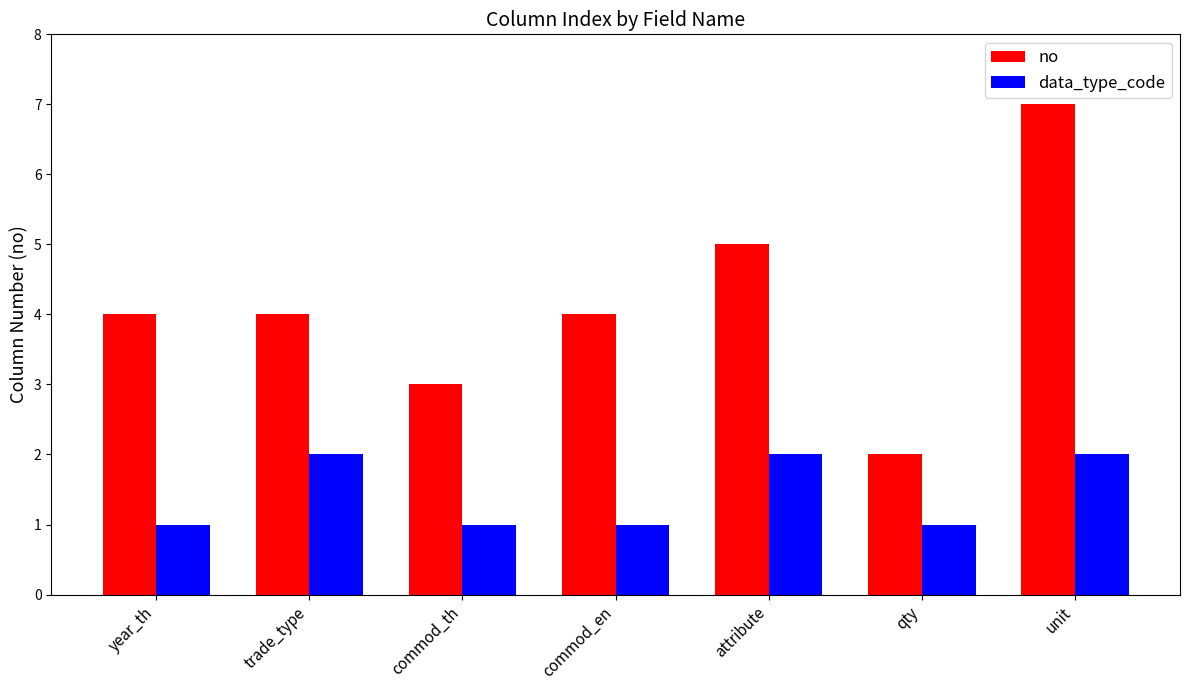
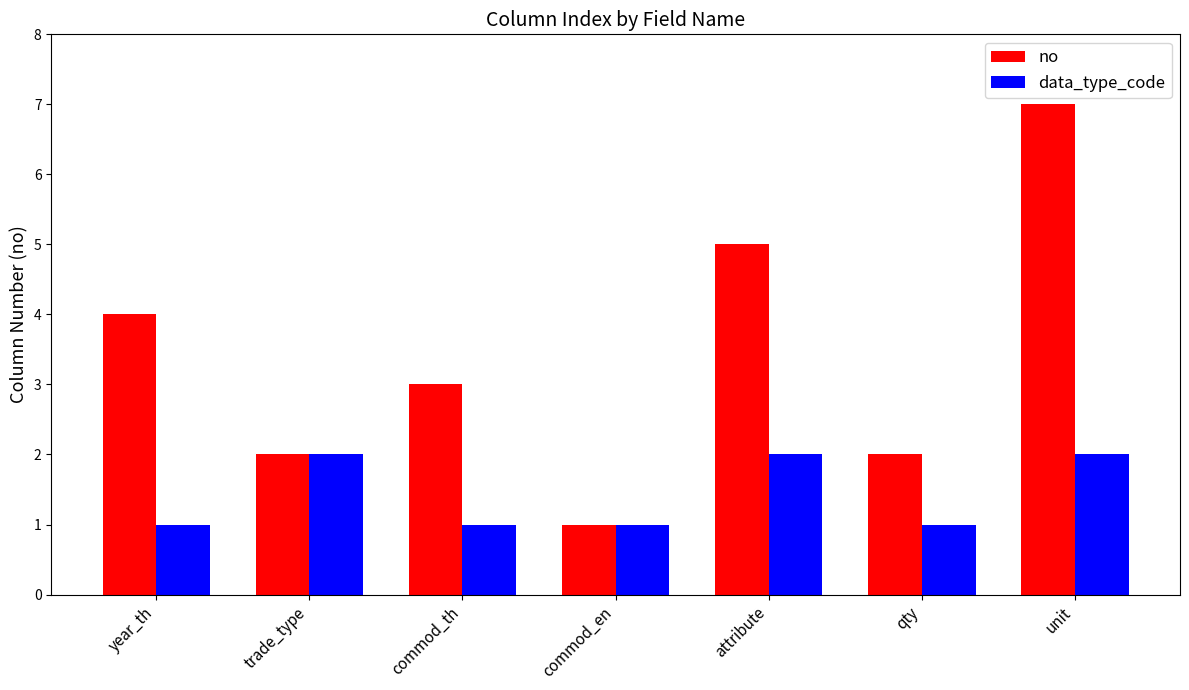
no, trade_type: 4 -> 2
no, commod_en: 4 -> 1
